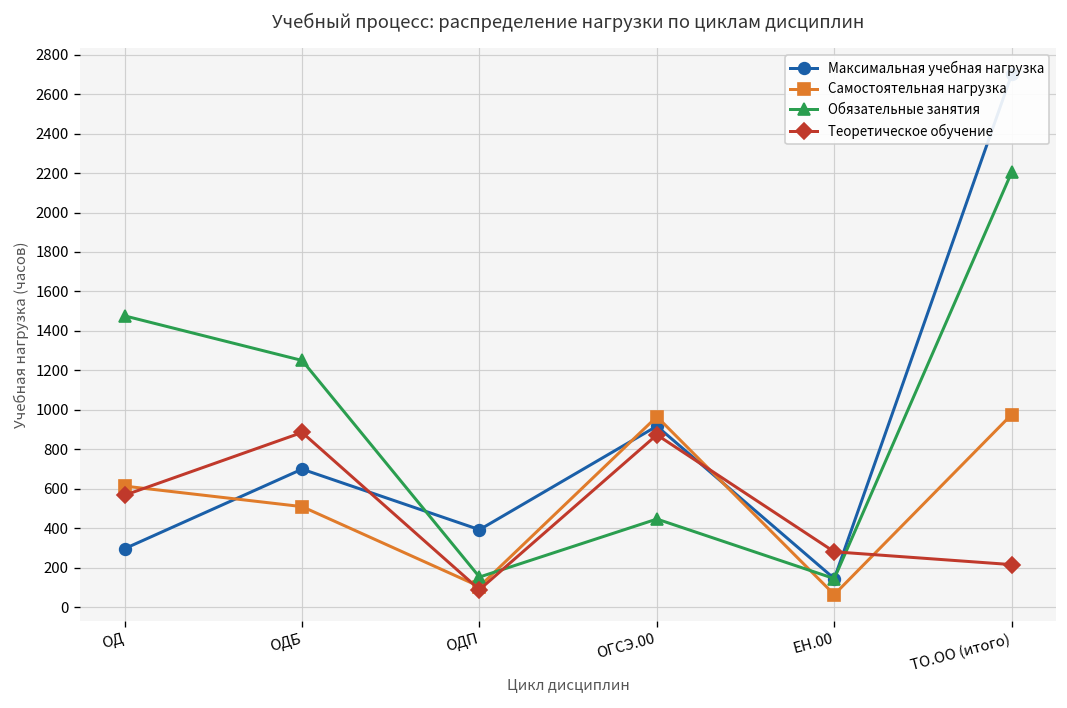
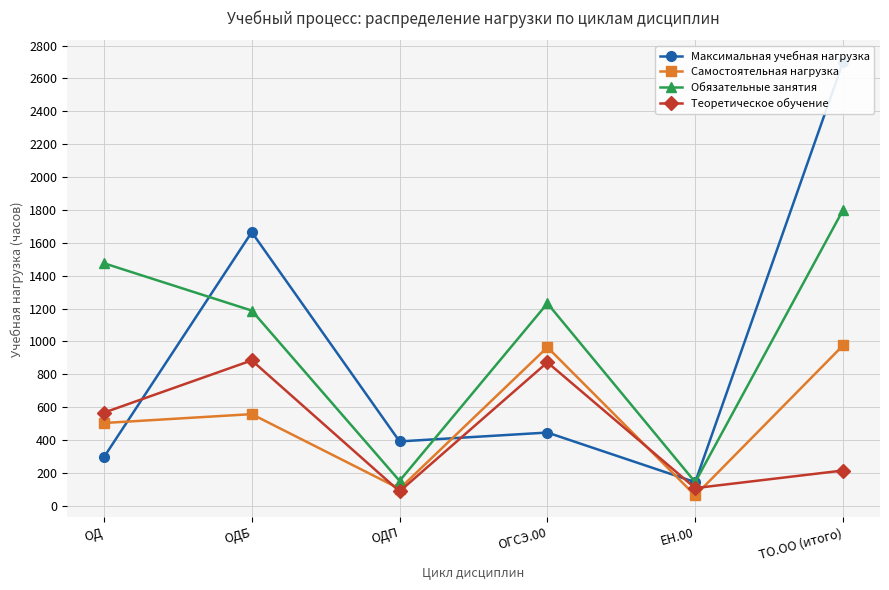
Самостоятельная нагрузка, ОД: 610 -> 500
Максимальная учебная нагрузка, ОДБ: 700 -> 1670
Самостоятельная нагрузка, ОДБ: 510 -> 560
Обязательные занятия, ОДБ: 1250 -> 1190
Максимальная учебная нагрузка, ОГСЭ.00: 920 -> 450
Обязательные занятия, ОГСЭ.00: 450 -> 1230
Теоретическое обучение, ЕН.00: 280 -> 110
Обязательные занятия, ТО.ОО (итого): 2200 -> 1800
